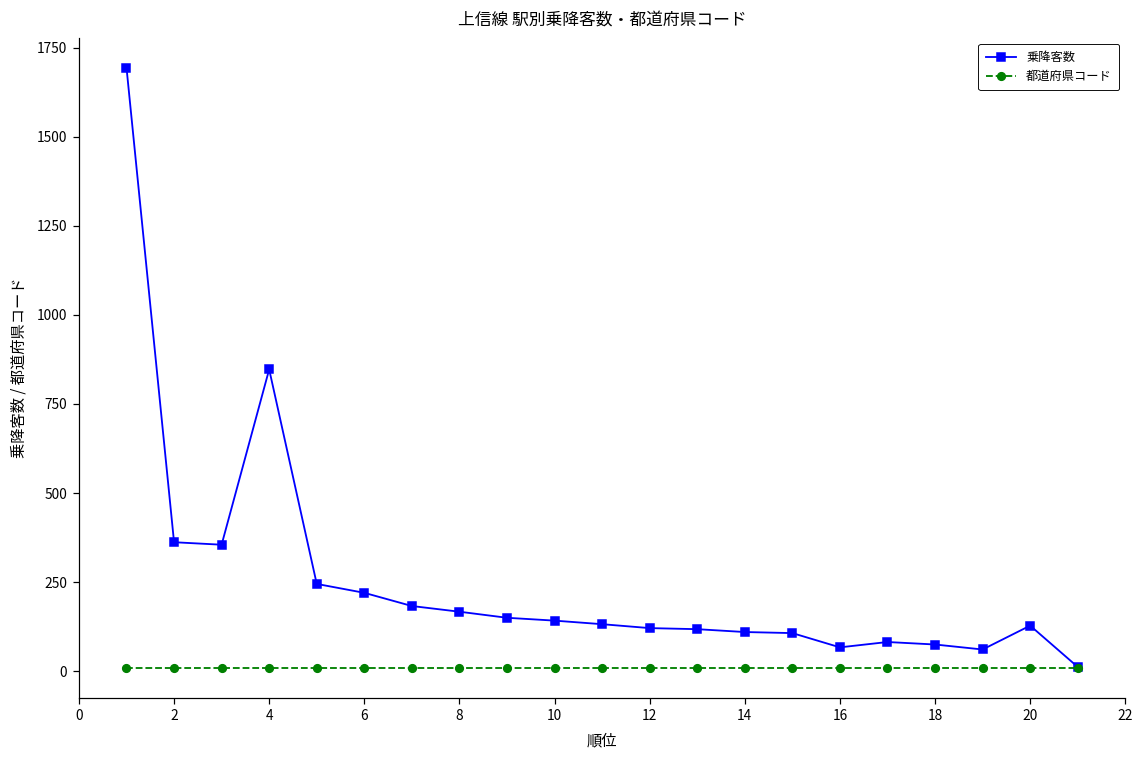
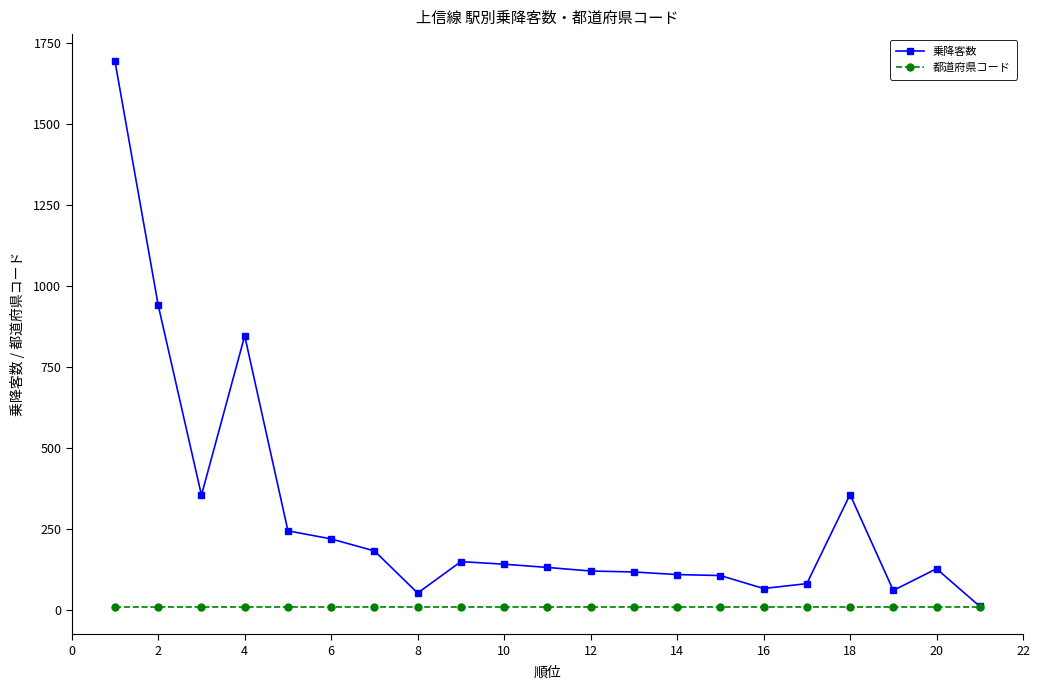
乗降客数, 2: 360 -> 940
乗降客数, 8: 170 -> 50
乗降客数, 18: 80 -> 360
